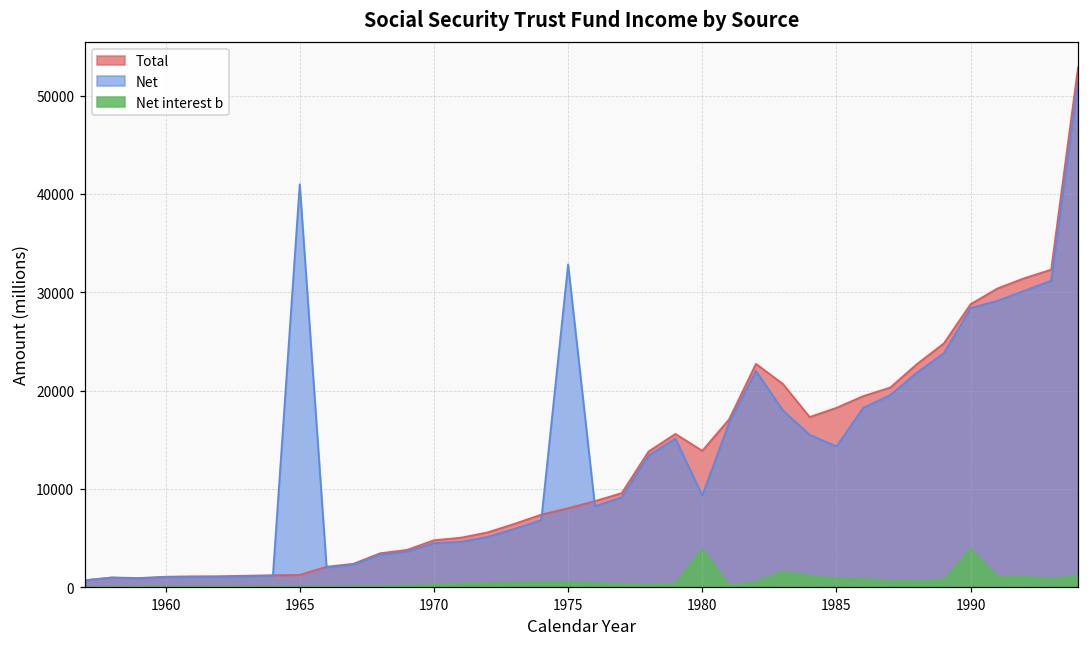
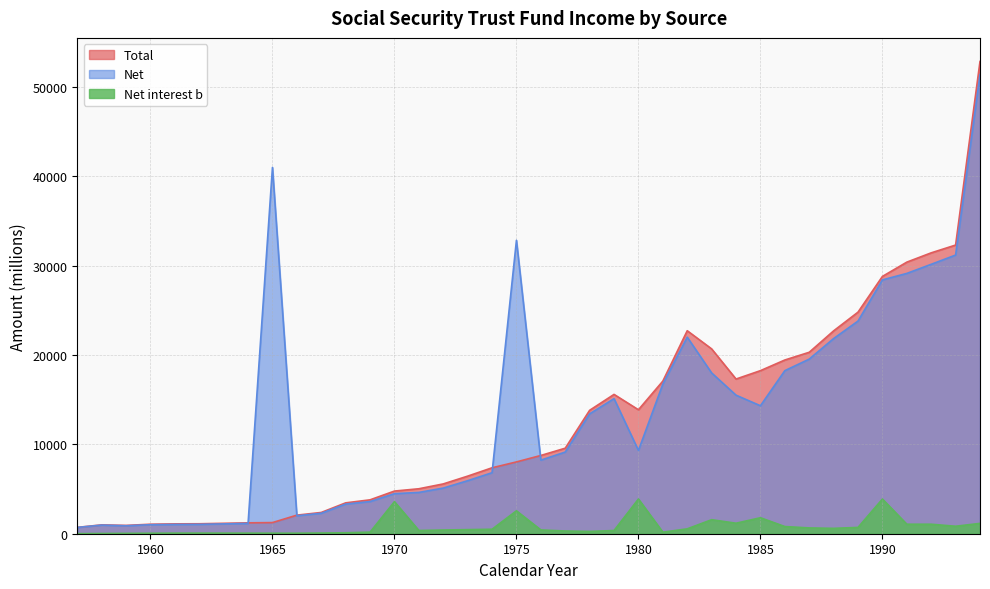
Net interest b, 1970: 0 -> 4000
Net interest b, 1975: 1000 -> 3000
Net interest b, 1985: 1000 -> 2000
